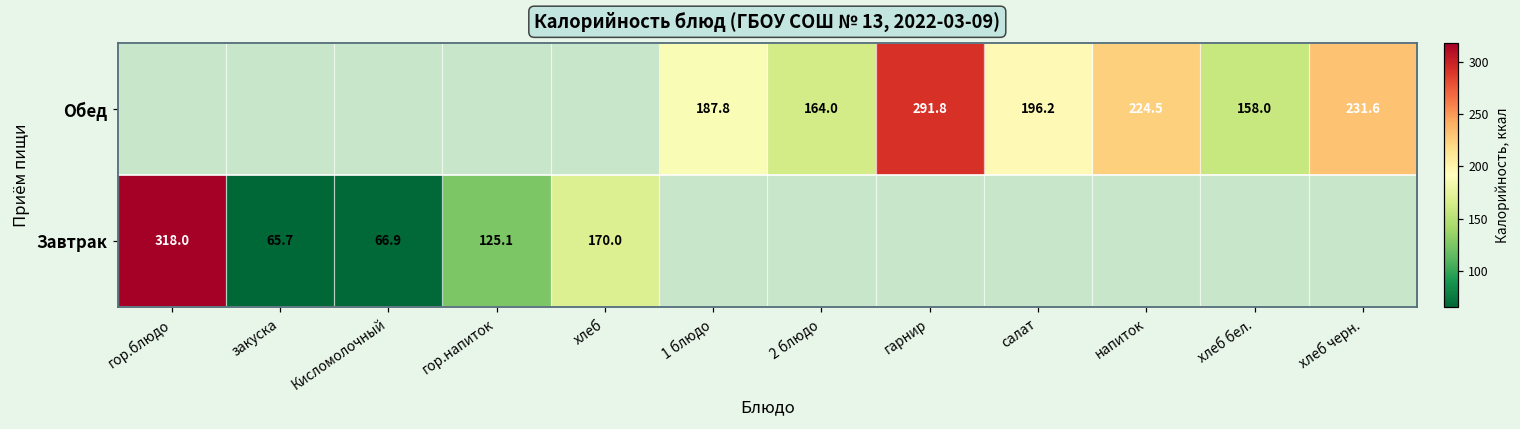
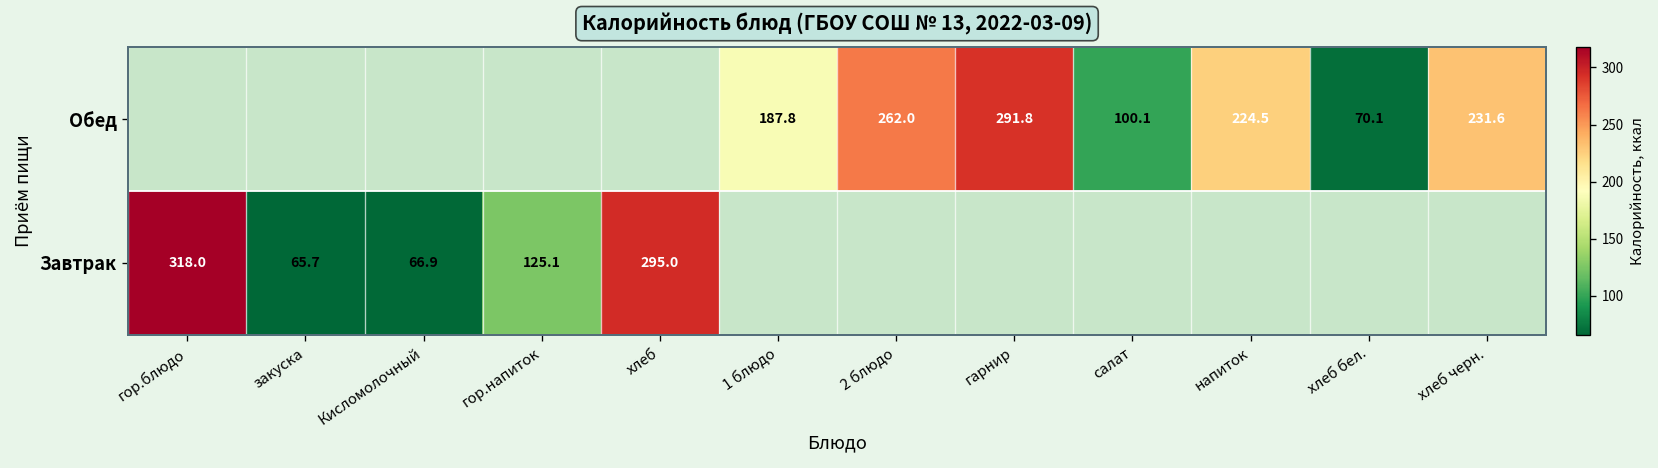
Обед, 2 блюдо: 164.0 -> 262.0
Обед, салат: 196.2 -> 100.1
Обед, хлеб бел.: 158.0 -> 70.1
Завтрак, хлеб: 170.0 -> 295.0
